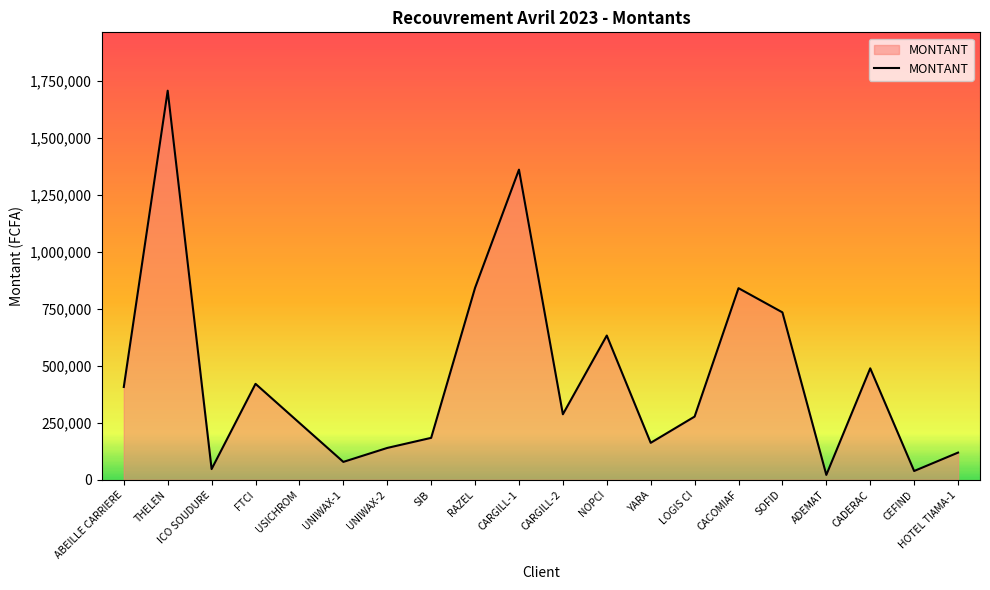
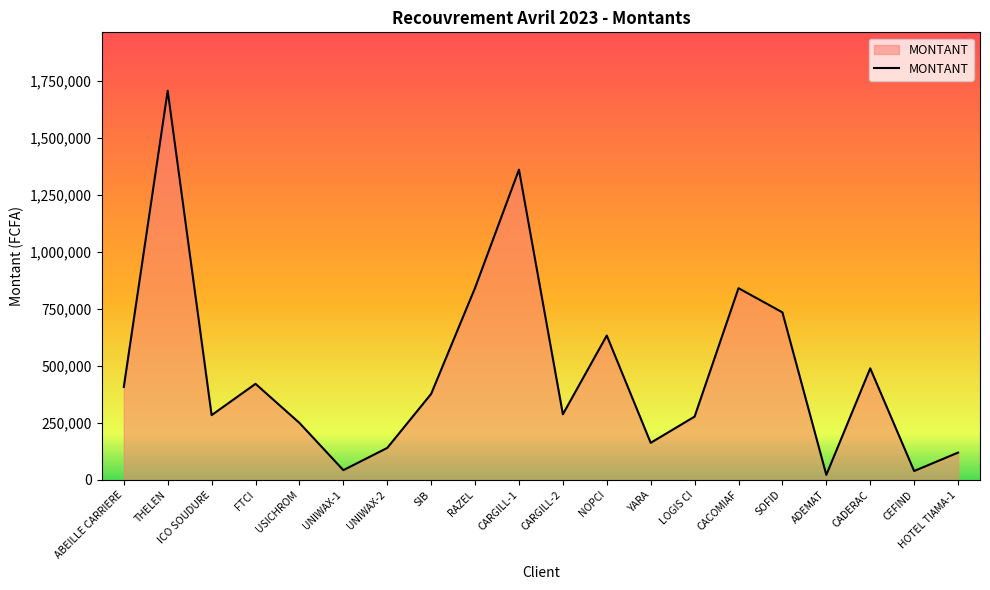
ICO SOUDURE: 50,000 -> 280,000
UNIWAX-1: 80,000 -> 40,000
SIB: 180,000 -> 380,000
